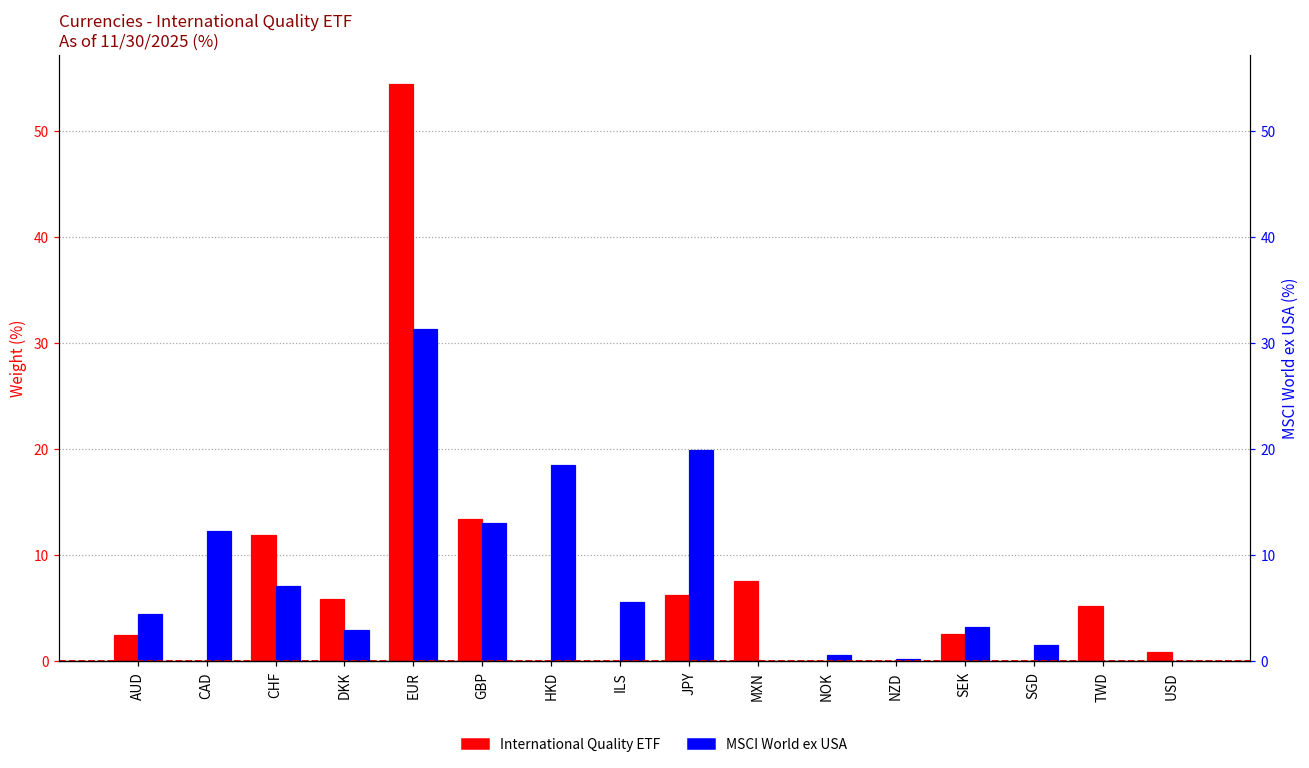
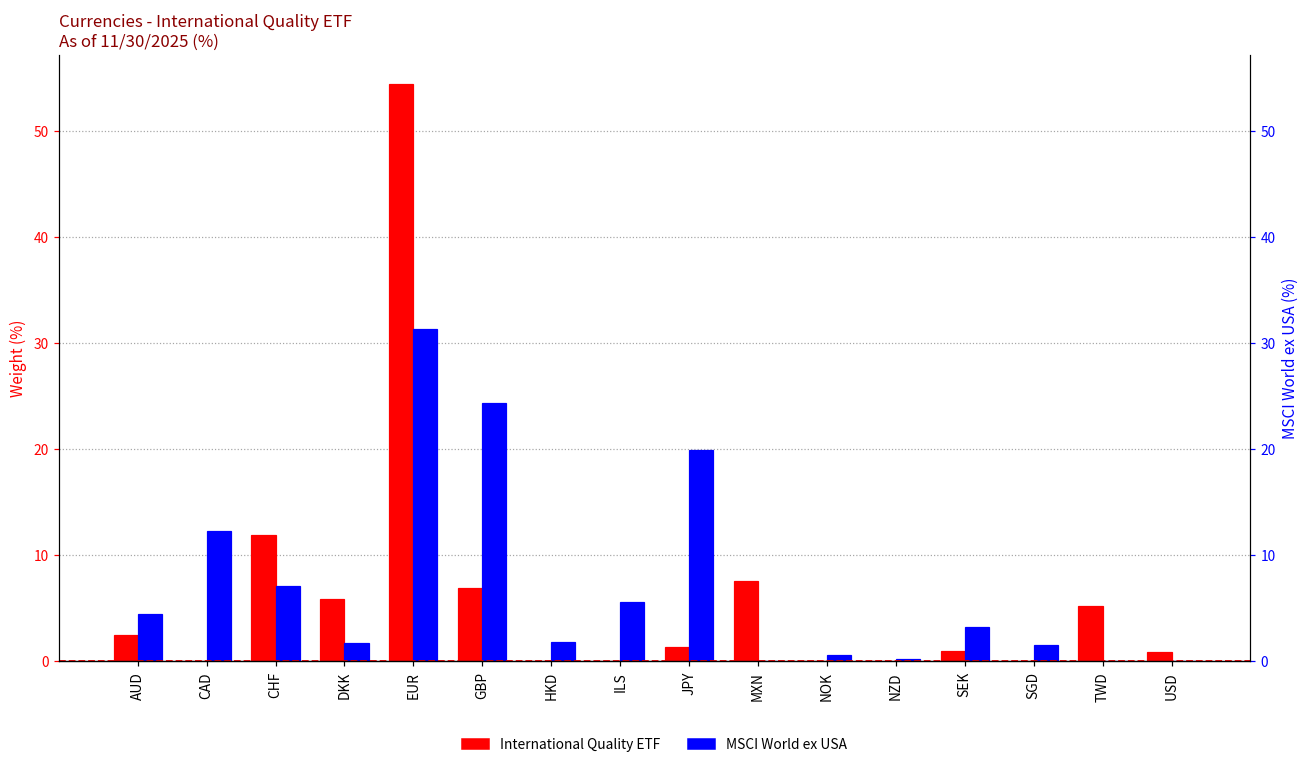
MSCI World ex USA, DKK: 3 -> 2
International Quality ETF, GBP: 13 -> 7
MSCI World ex USA, GBP: 13 -> 24
MSCI World ex USA, HKD: 19 -> 2
International Quality ETF, JPY: 6 -> 1
International Quality ETF, SEK: 3 -> 1
